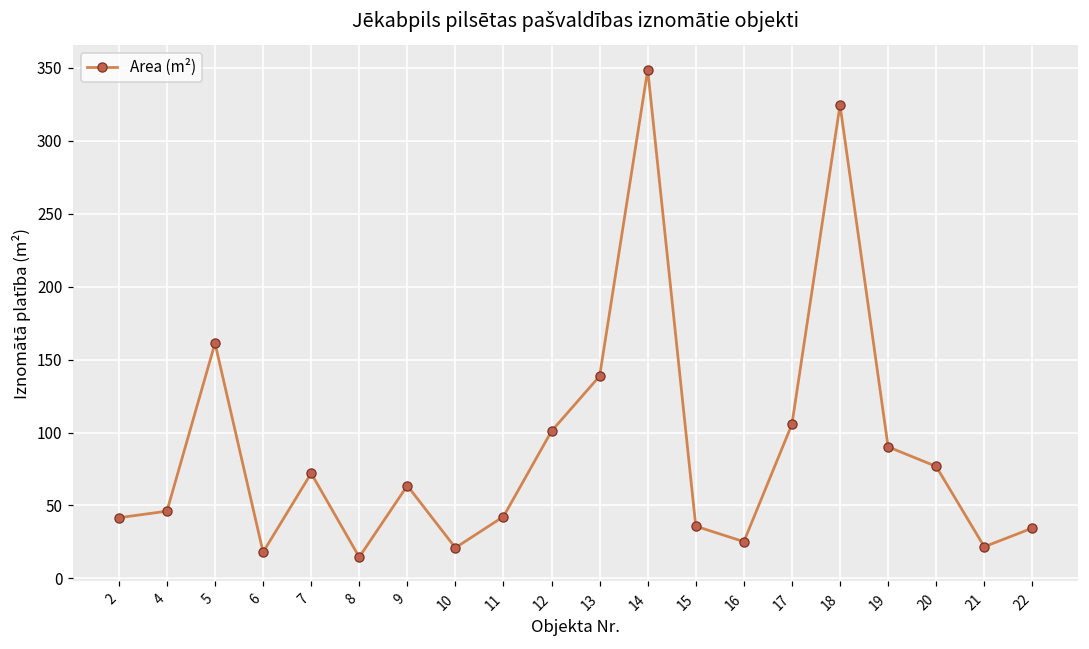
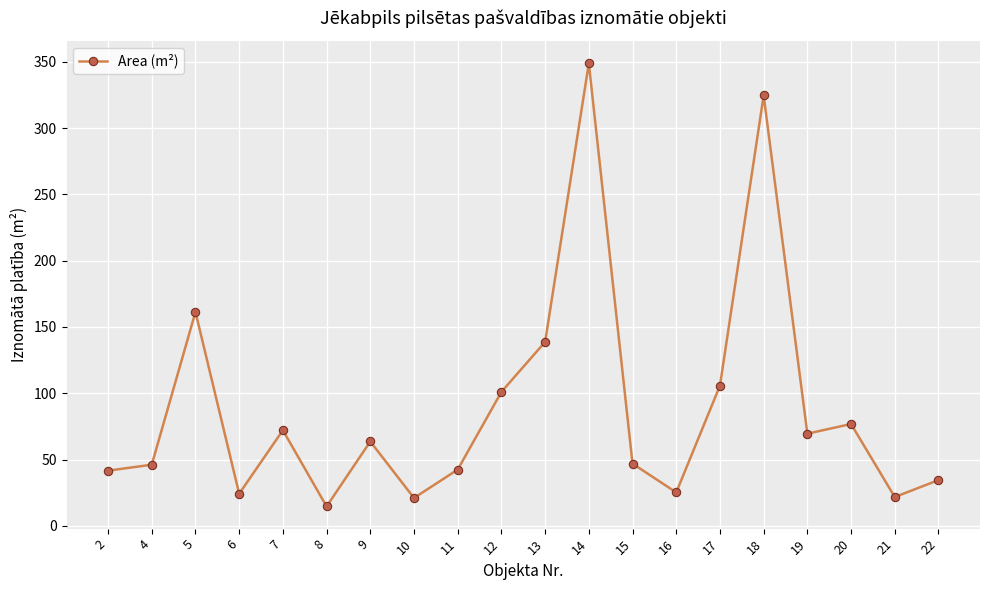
6: 18 -> 24
15: 36 -> 47
19: 90 -> 70
